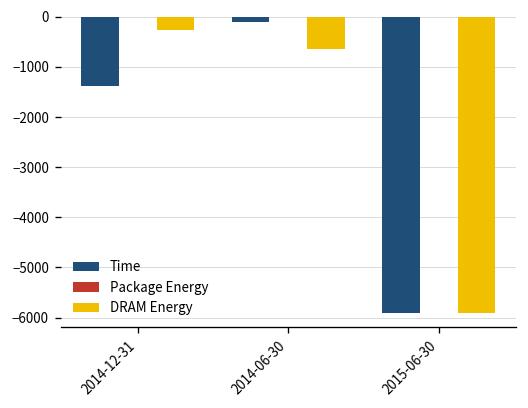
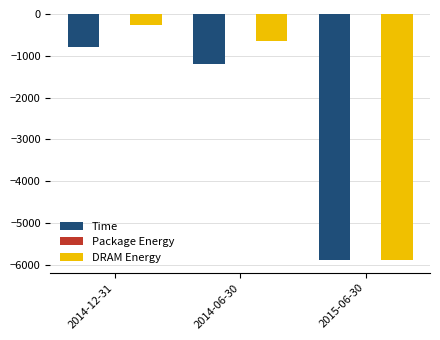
Time, 2014-12-31: -1400 -> -800
Time, 2014-06-30: -100 -> -1200
